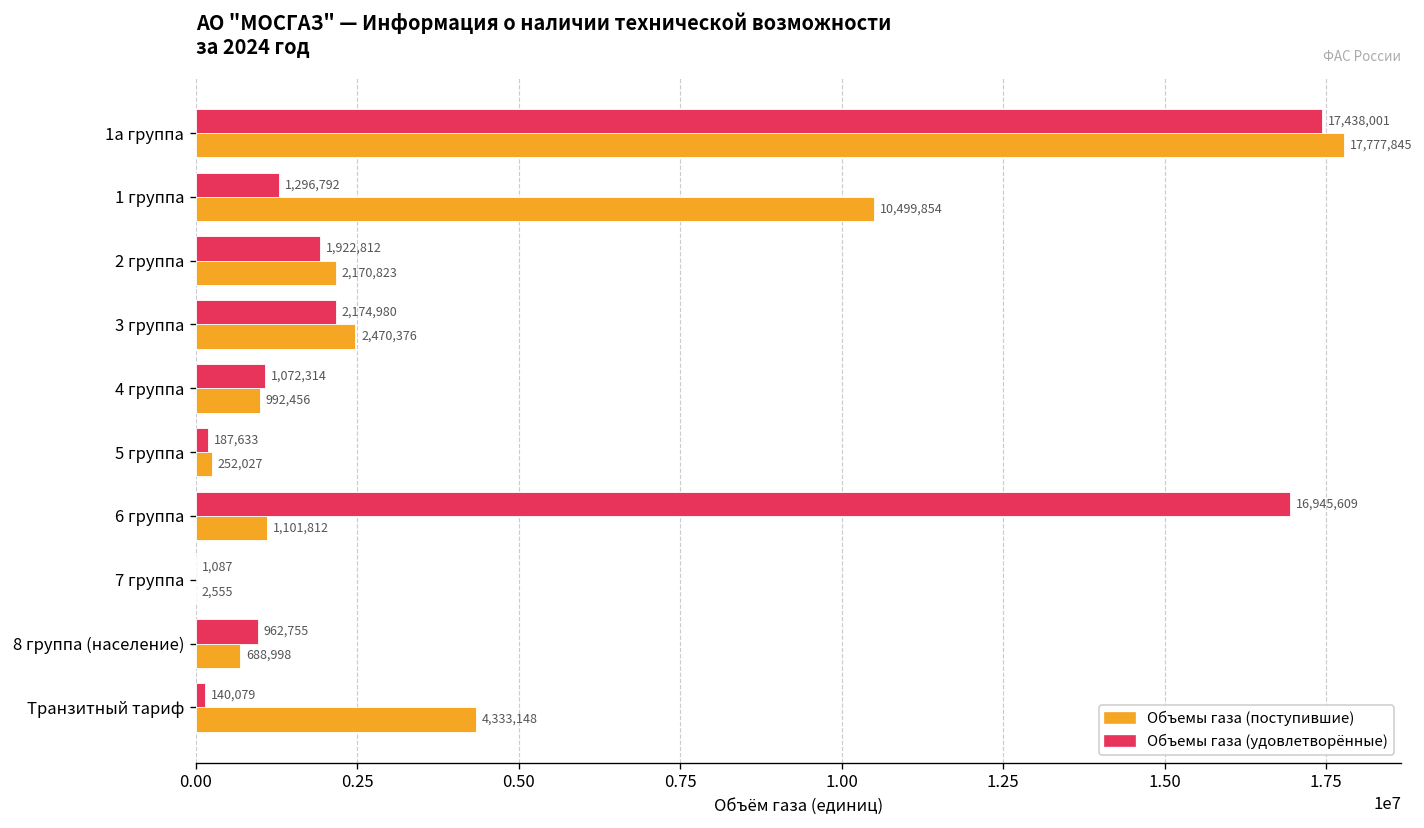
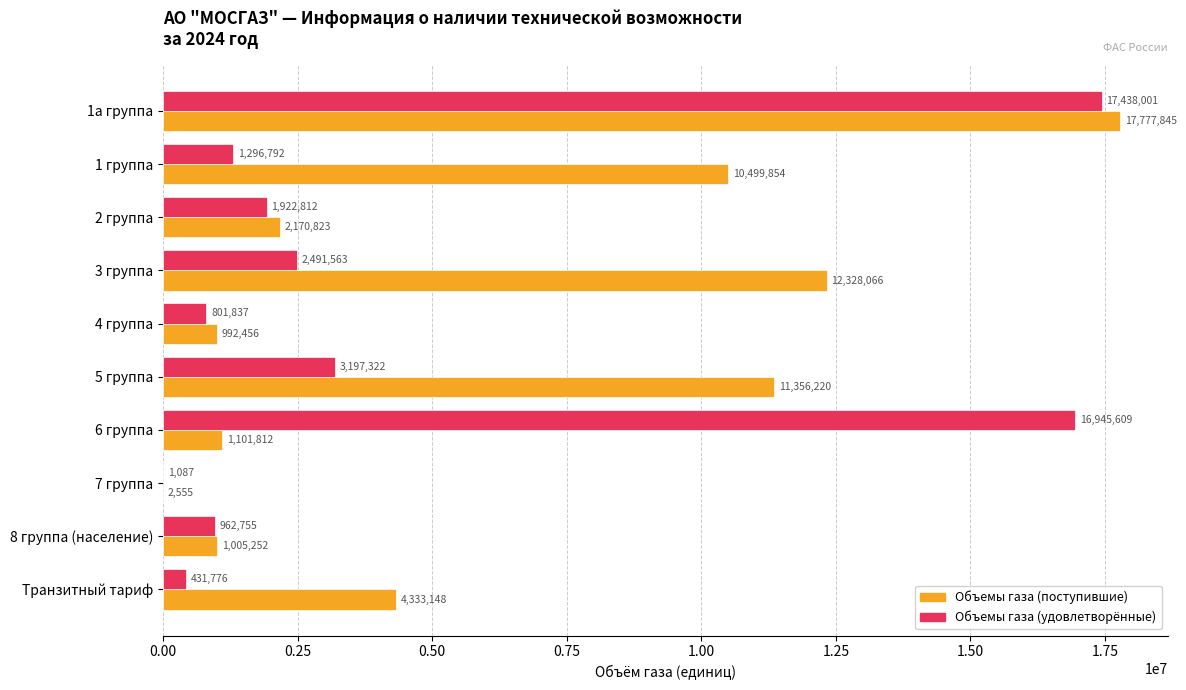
Объемы газа (удовлетворённые), 3 группа: 2,174,980 -> 2,491,563
Объемы газа (поступившие), 3 группа: 2,470,376 -> 12,328,066
Объемы газа (удовлетворённые), 4 группа: 1,072,314 -> 801,837
Объемы газа (удовлетворённые), 5 группа: 187,633 -> 3,197,322
Объемы газа (поступившие), 5 группа: 252,027 -> 11,356,220
Объемы газа (поступившие), 8 группа (население): 688,998 -> 1,005,252
Объемы газа (удовлетворённые), Транзитный тариф: 140,079 -> 431,776
